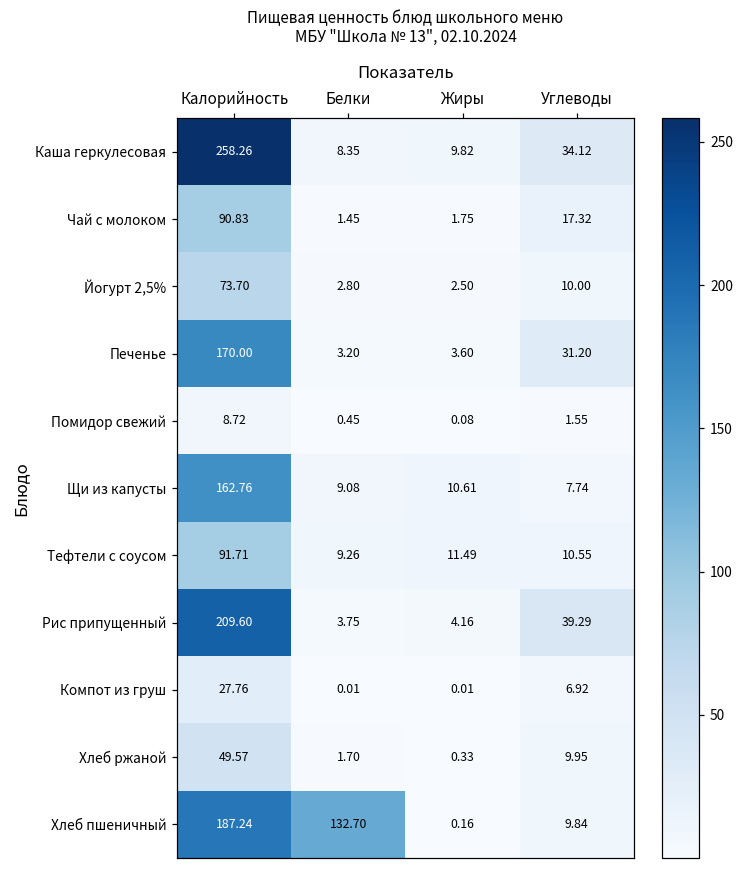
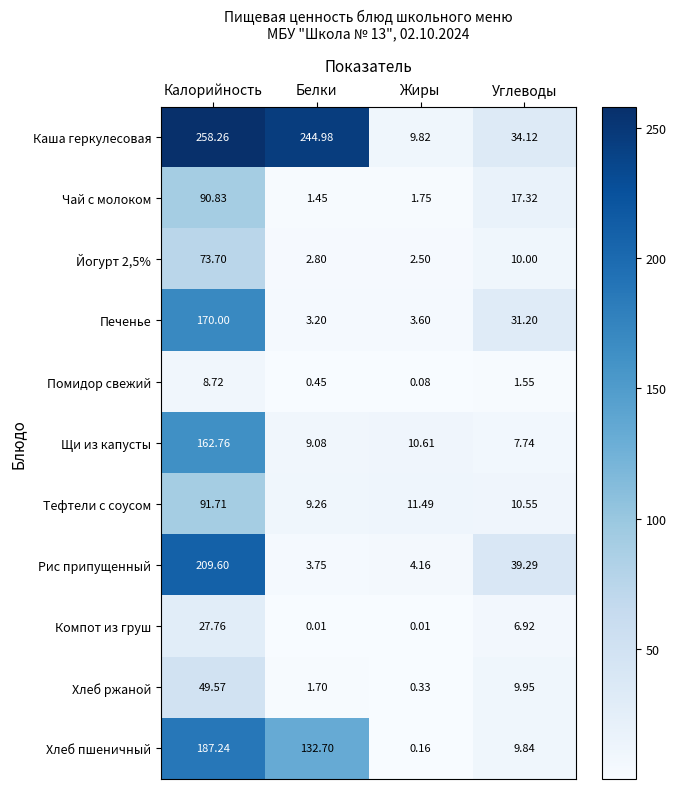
Каша геркулесовая, Белки: 8.35 -> 244.98
